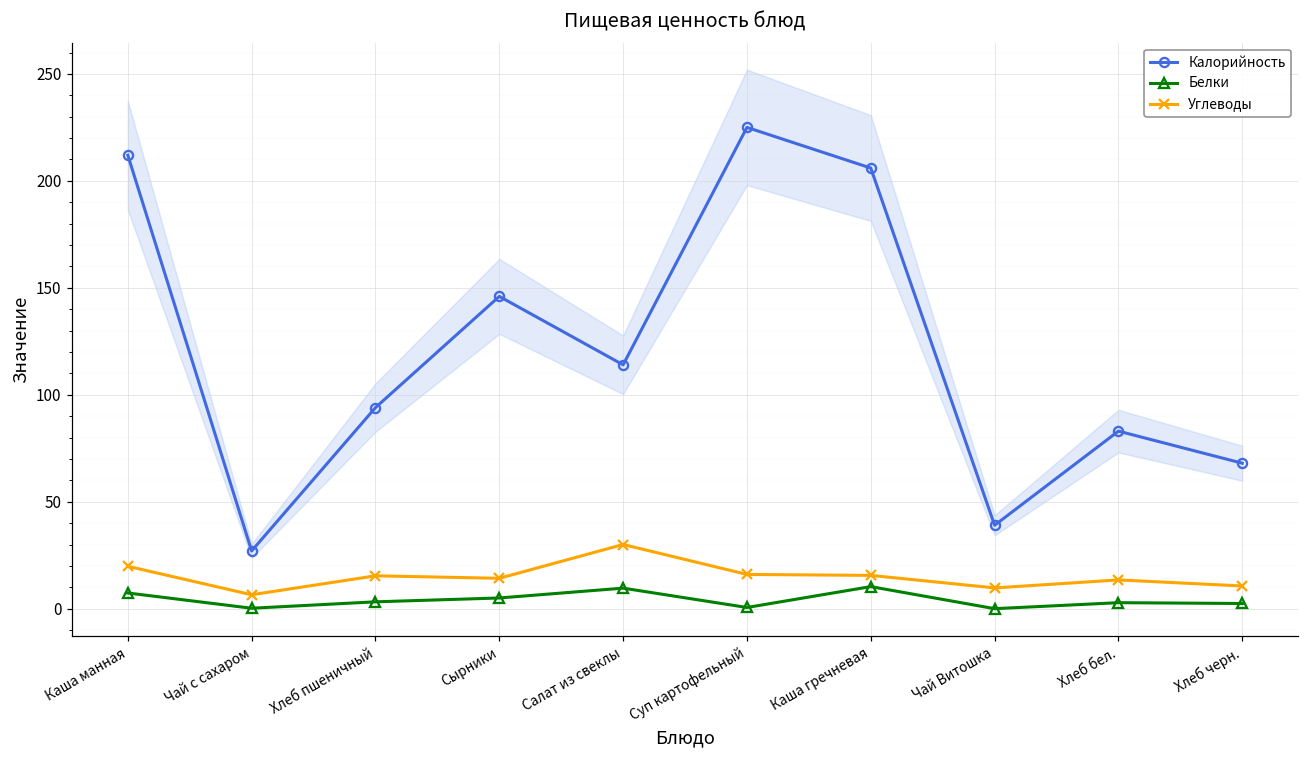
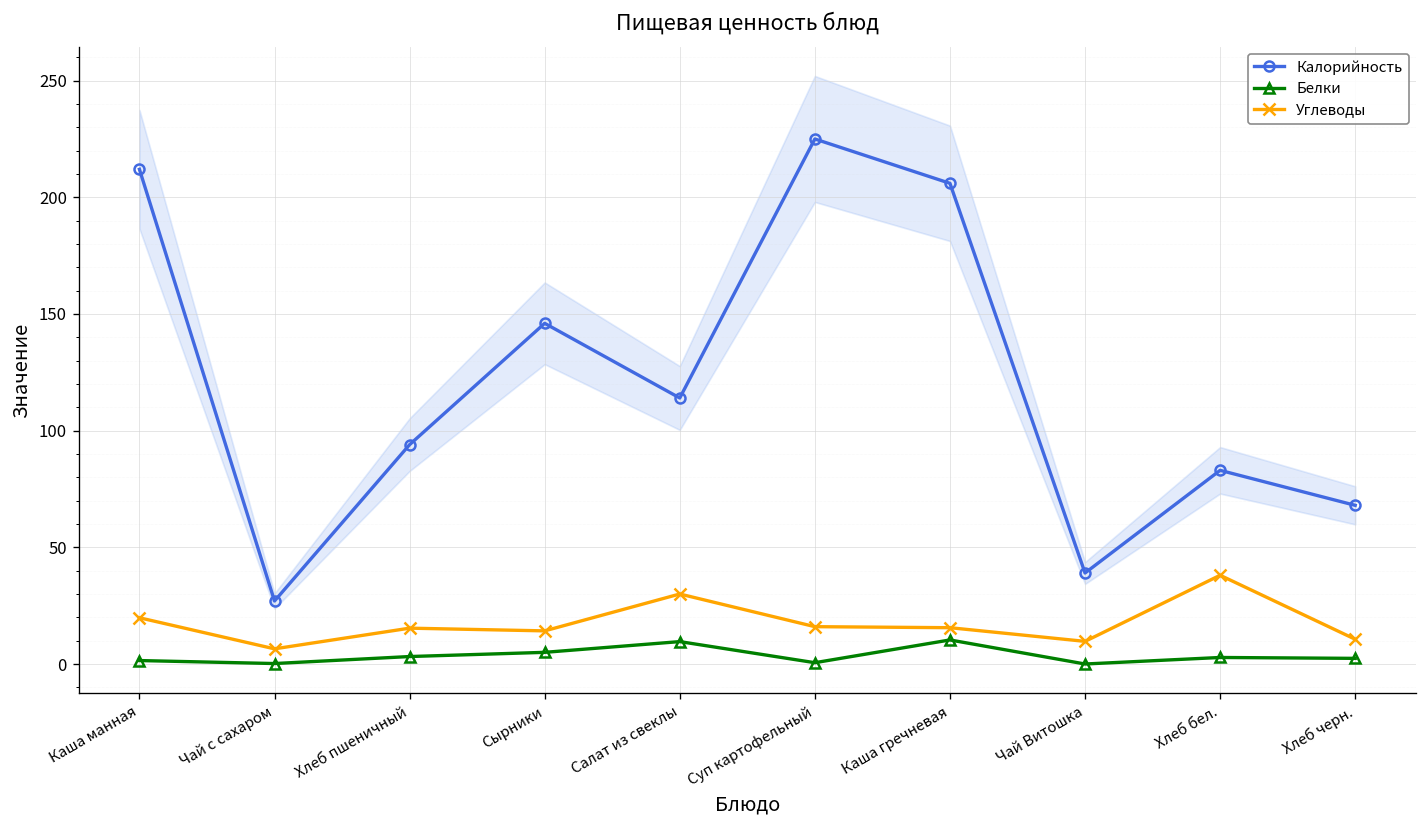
Белки, Каша манная: 7 -> 1
Углеводы, Хлеб бел.: 13 -> 38
